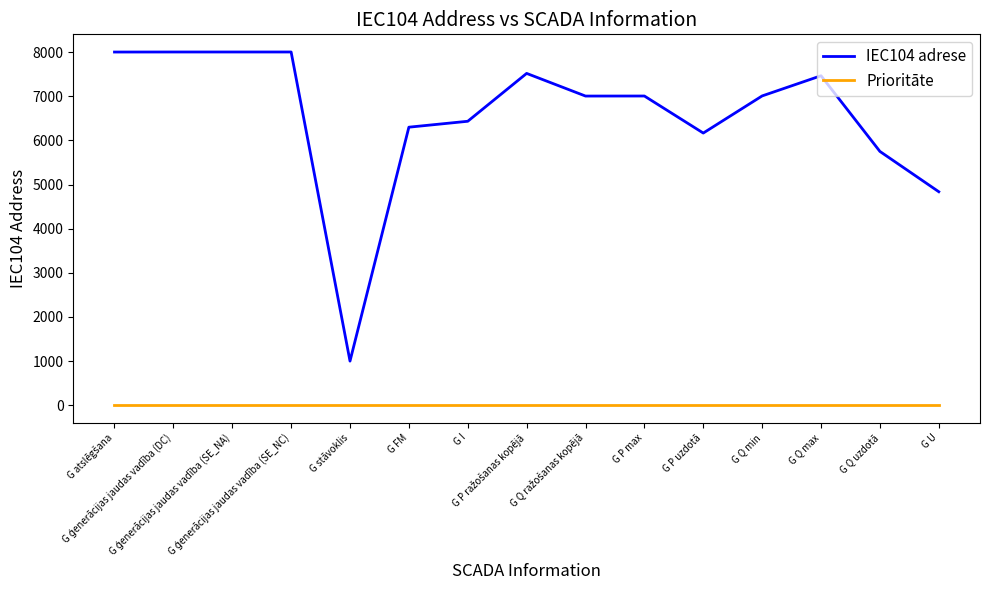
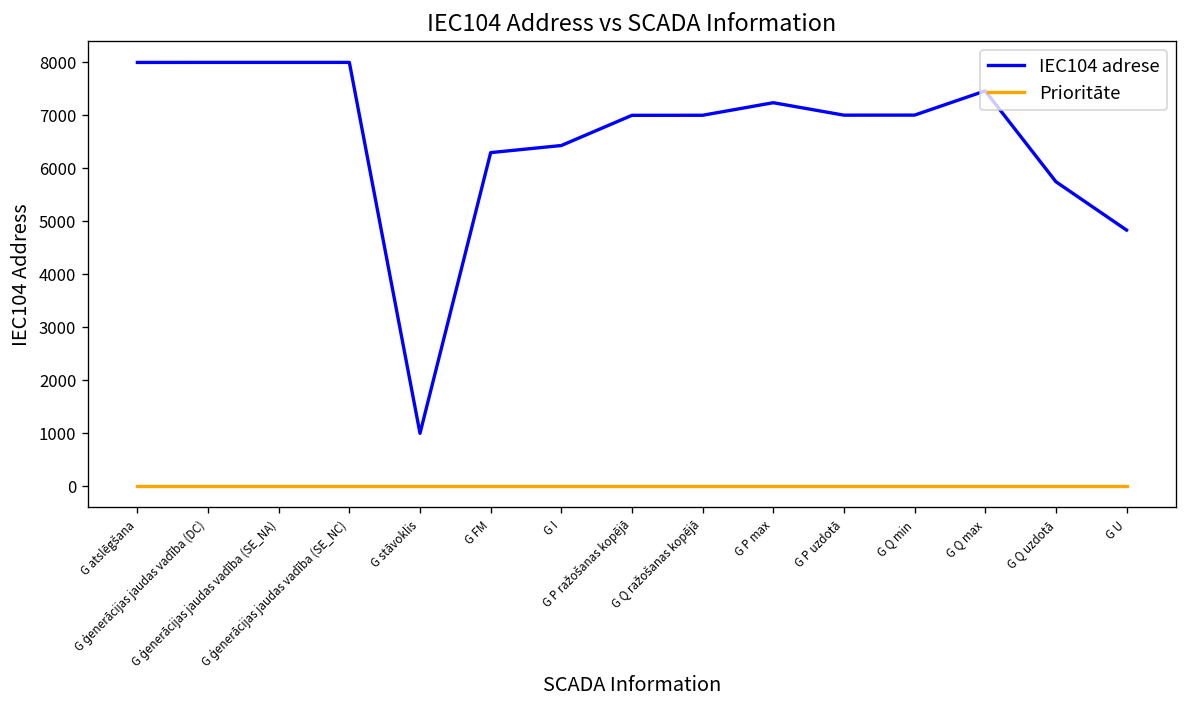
IEC104 adrese, G P ražošanas kopējā: 7500 -> 7000
IEC104 adrese, G P max: 7000 -> 7200
IEC104 adrese, G P uzdotā: 6200 -> 7000
